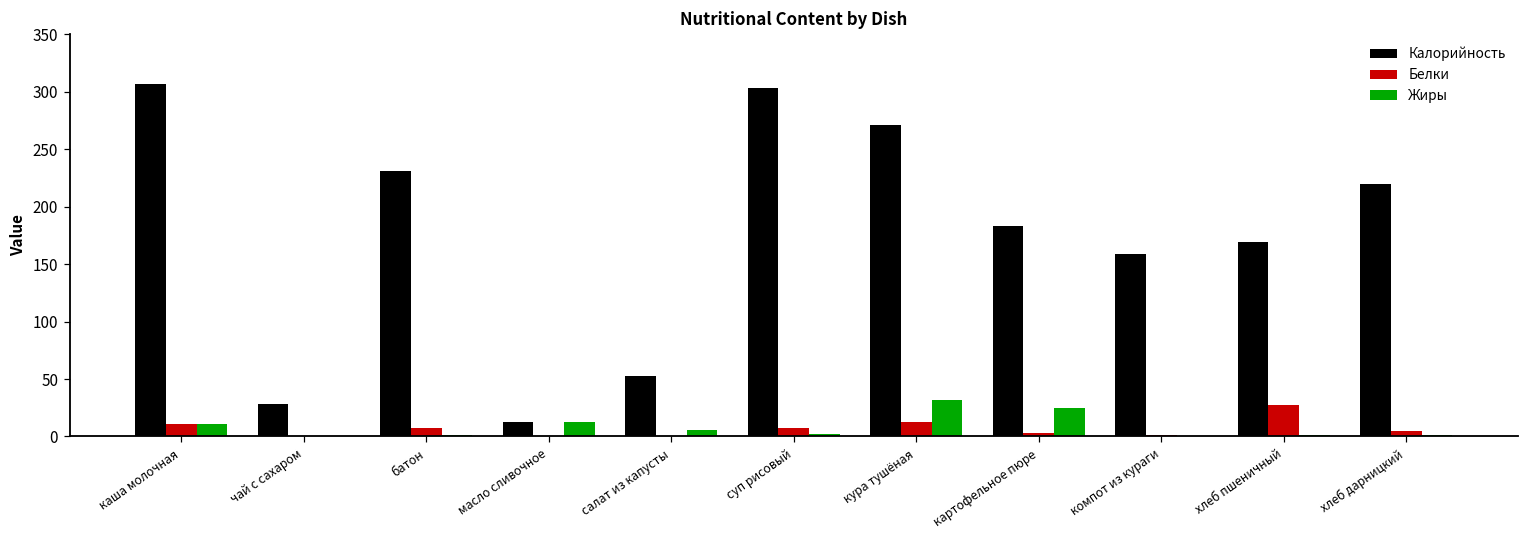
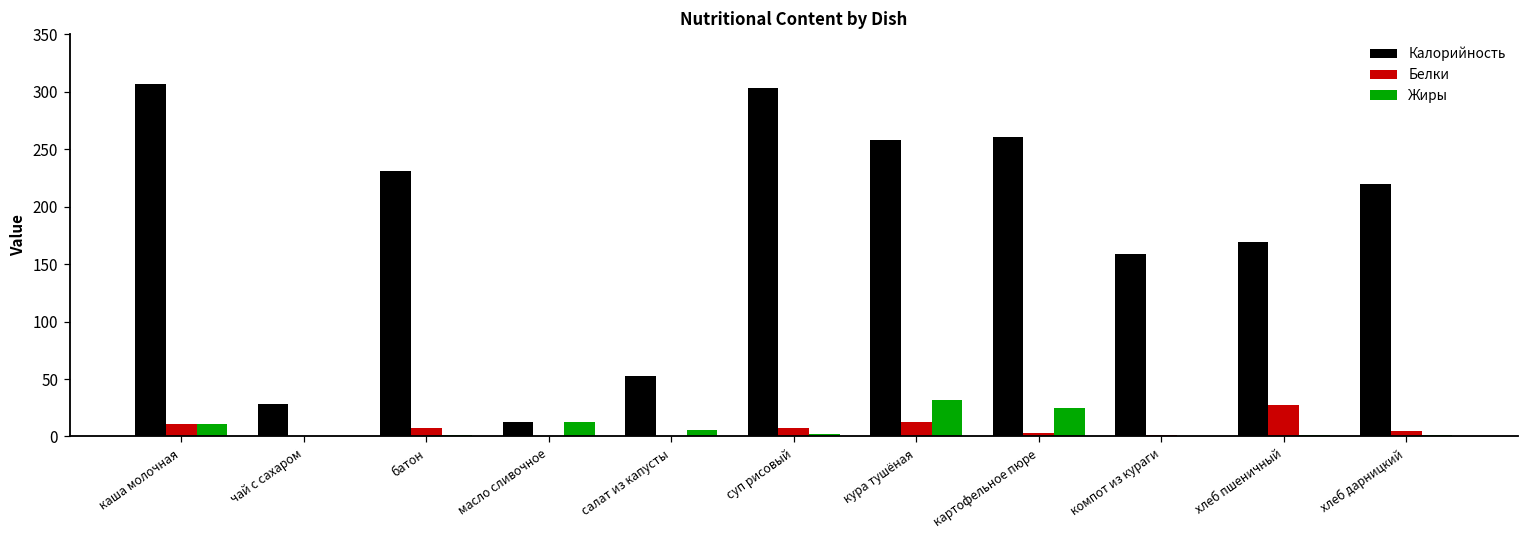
Калорийность, кура тушёная: 271 -> 258
Калорийность, картофельное пюре: 183 -> 261
